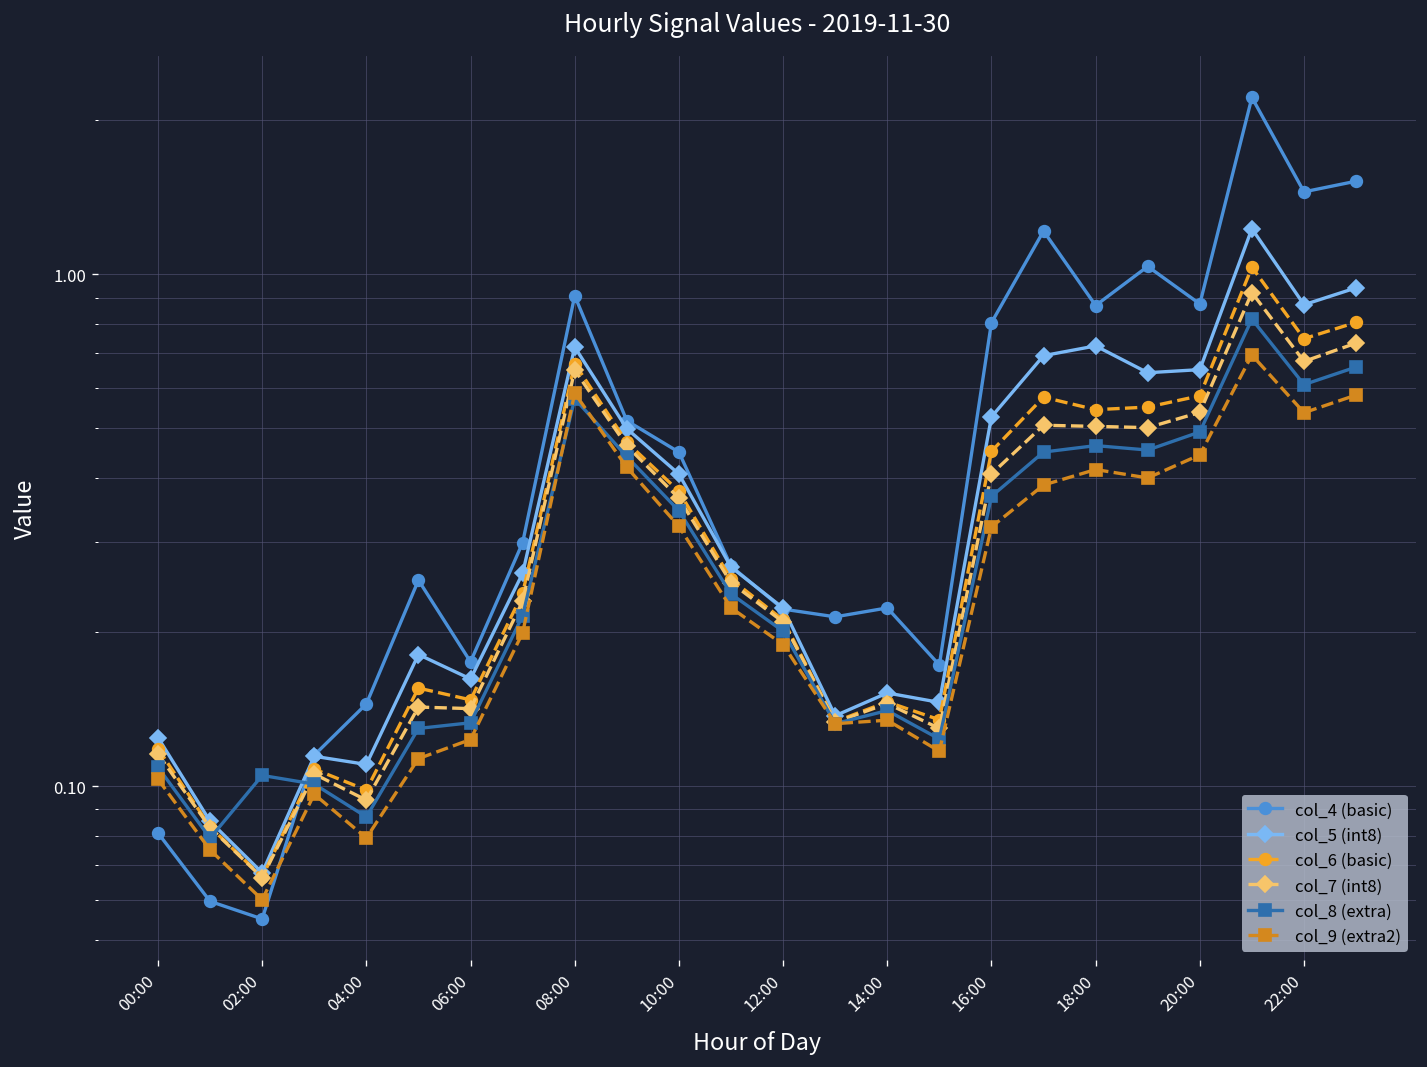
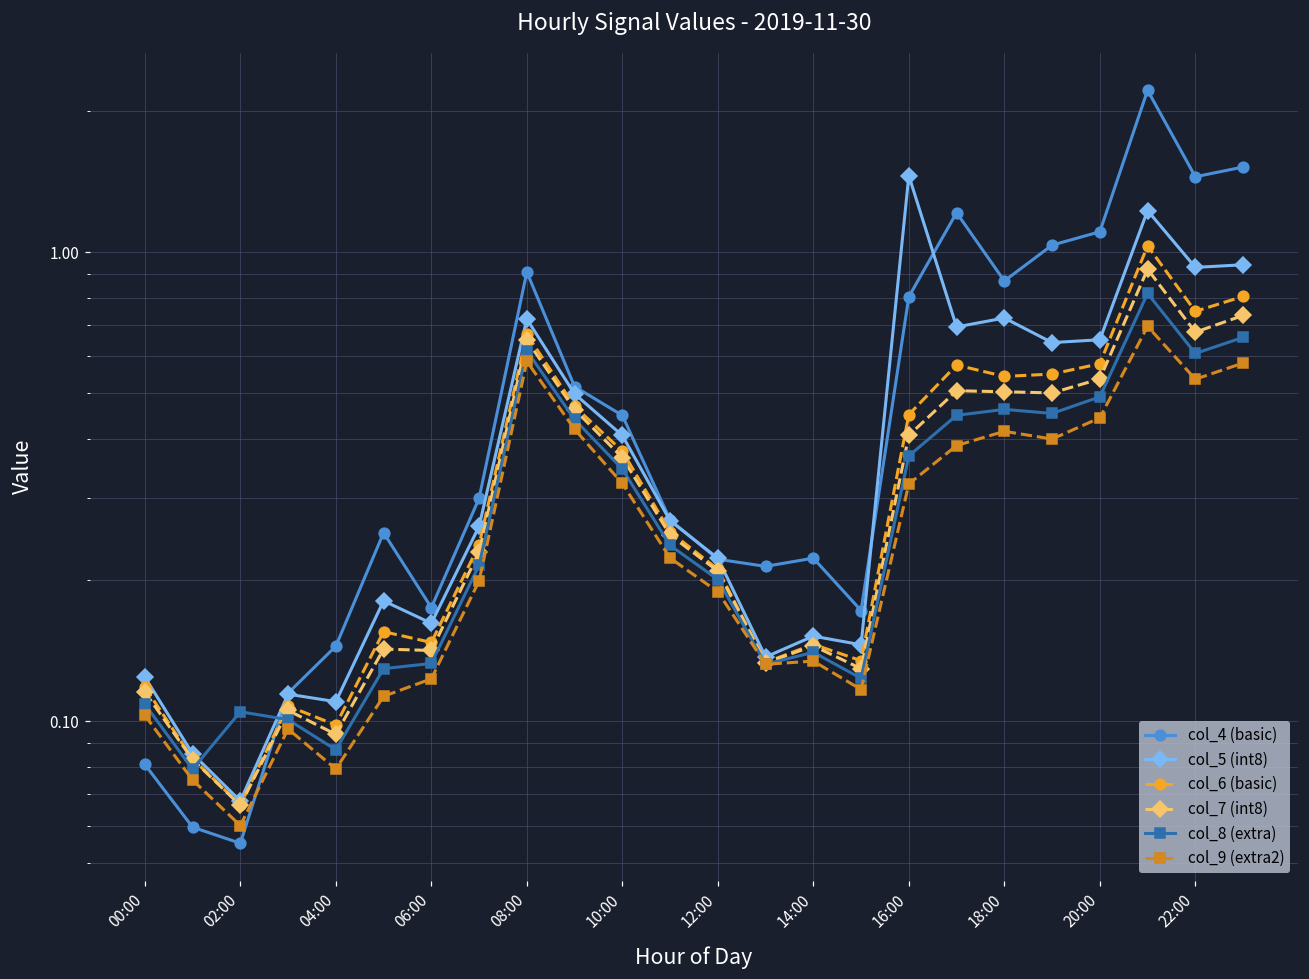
col_8 (extra), 08:00: 0.57 -> 0.62
col_5 (int8), 16:00: 0.53 -> 1.46
col_4 (basic), 20:00: 0.87 -> 1.11
col_5 (int8), 22:00: 0.87 -> 0.93
